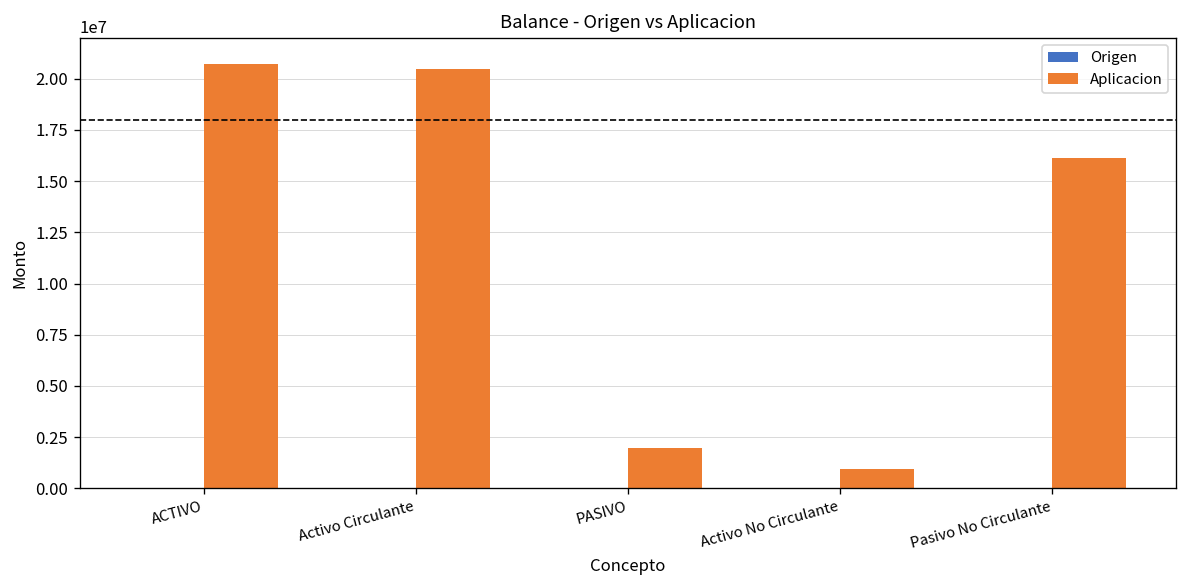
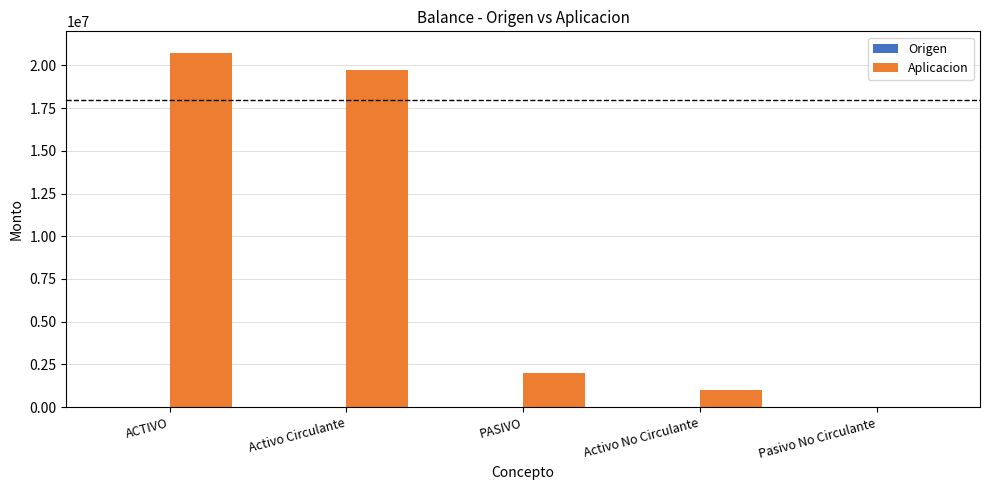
Aplicacion, Activo Circulante: 20500000 -> 19700000
Aplicacion, Pasivo No Circulante: 16100000 -> 0
